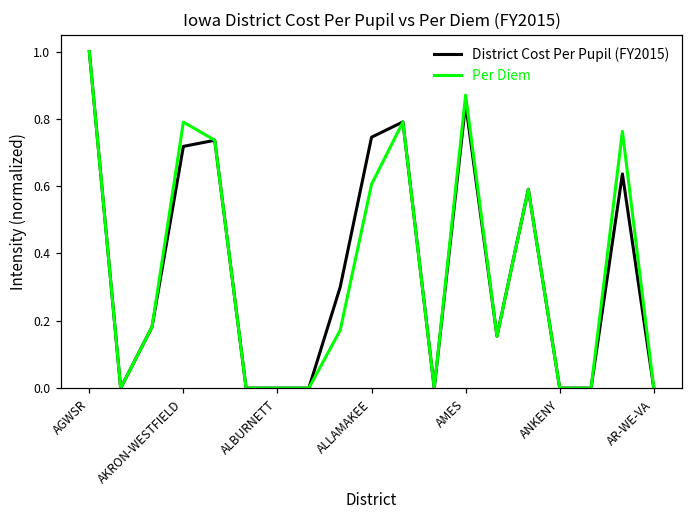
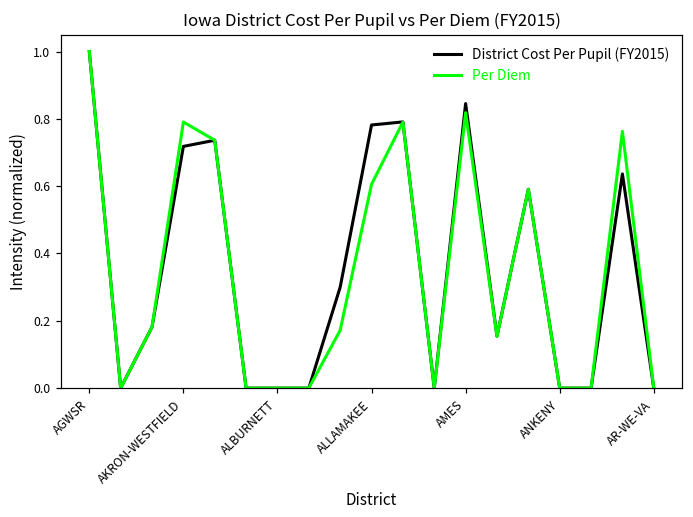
District Cost Per Pupil (FY2015), ALLAMAKEE: 0.75 -> 0.78
Per Diem, AMES: 0.87 -> 0.82
